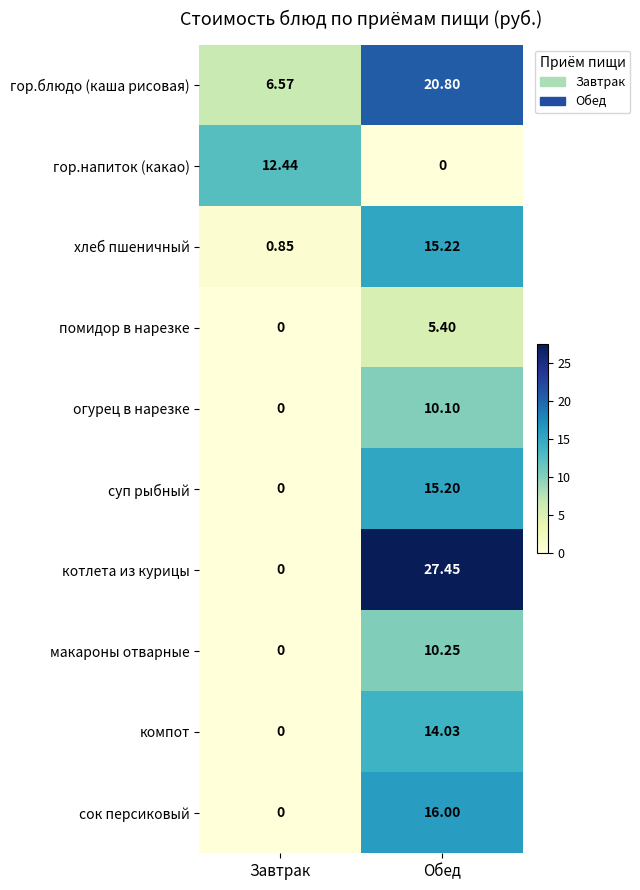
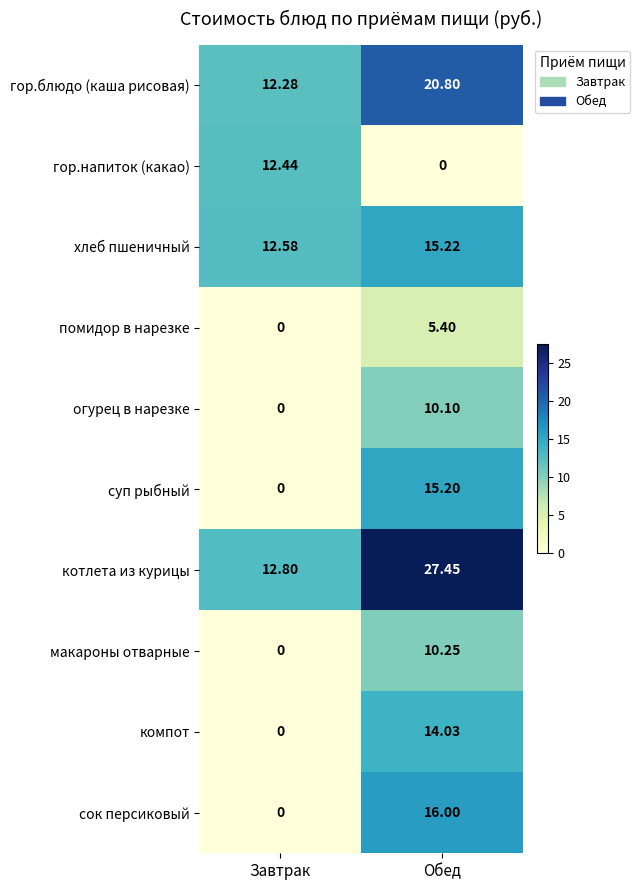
гор.блюдо (каша рисовая), Завтрак: 6.57 -> 12.28
хлеб пшеничный, Завтрак: 0.85 -> 12.58
котлета из курицы, Завтрак: 0 -> 12.80
